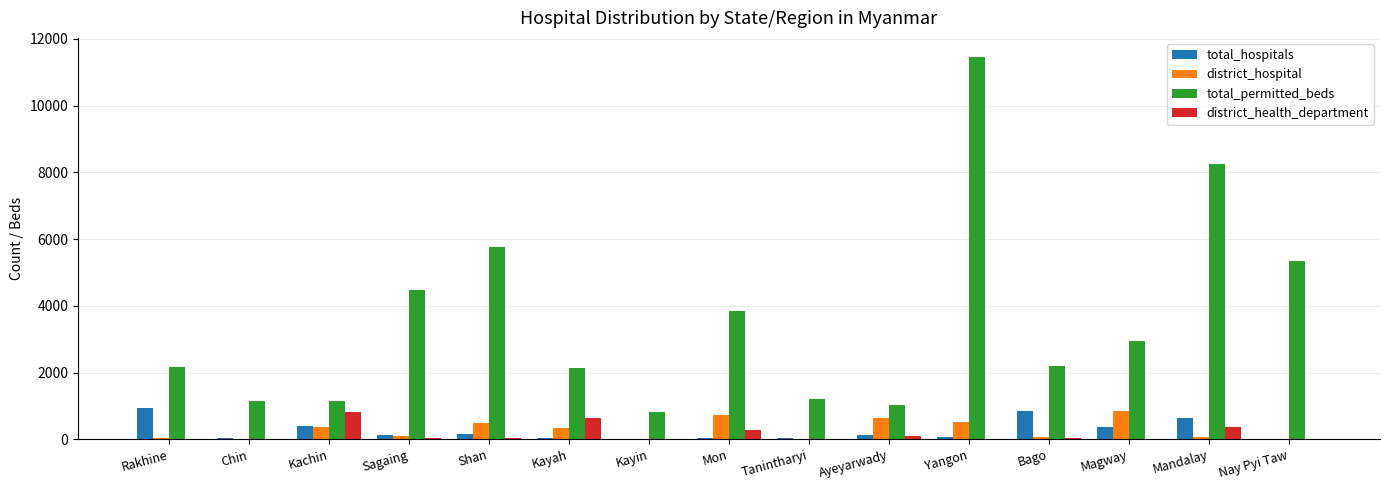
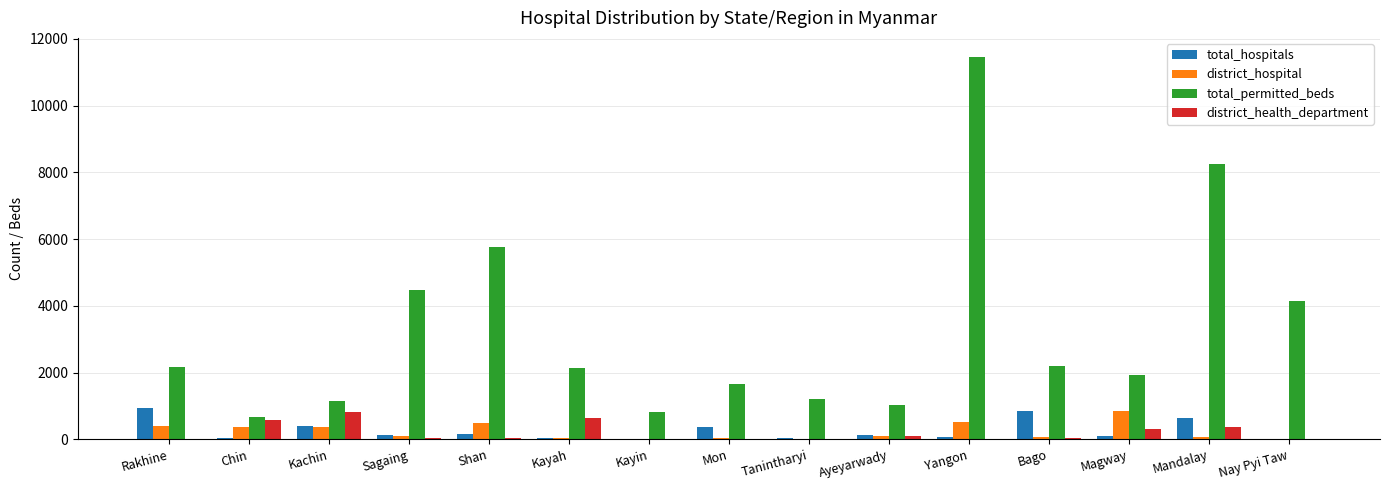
district_hospital, Rakhine: 100 -> 400
district_hospital, Chin: 0 -> 400
total_permitted_beds, Chin: 1100 -> 700
district_health_department, Chin: 0 -> 600
district_hospital, Kayah: 300 -> 0
total_hospitals, Mon: 0 -> 400
district_hospital, Mon: 700 -> 0
total_permitted_beds, Mon: 3800 -> 1700
district_health_department, Mon: 300 -> 0
district_hospital, Ayeyarwady: 600 -> 100
total_hospitals, Magway: 400 -> 100
total_permitted_beds, Magway: 3000 -> 1900
district_health_department, Magway: 0 -> 300
total_permitted_beds, Nay Pyi Taw: 5300 -> 4100
